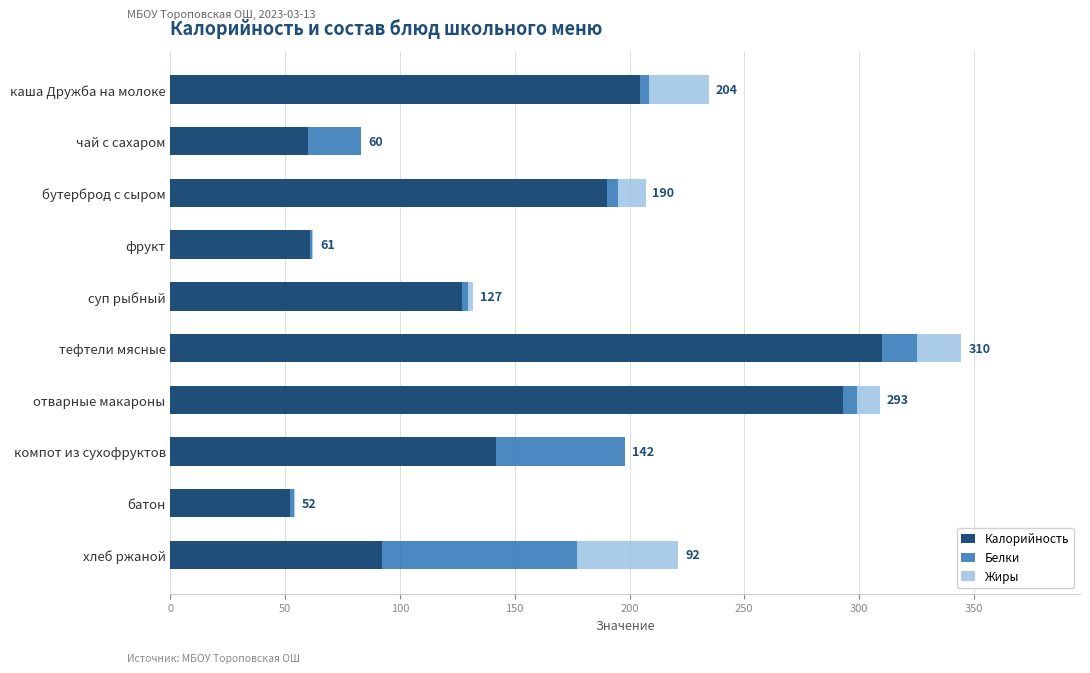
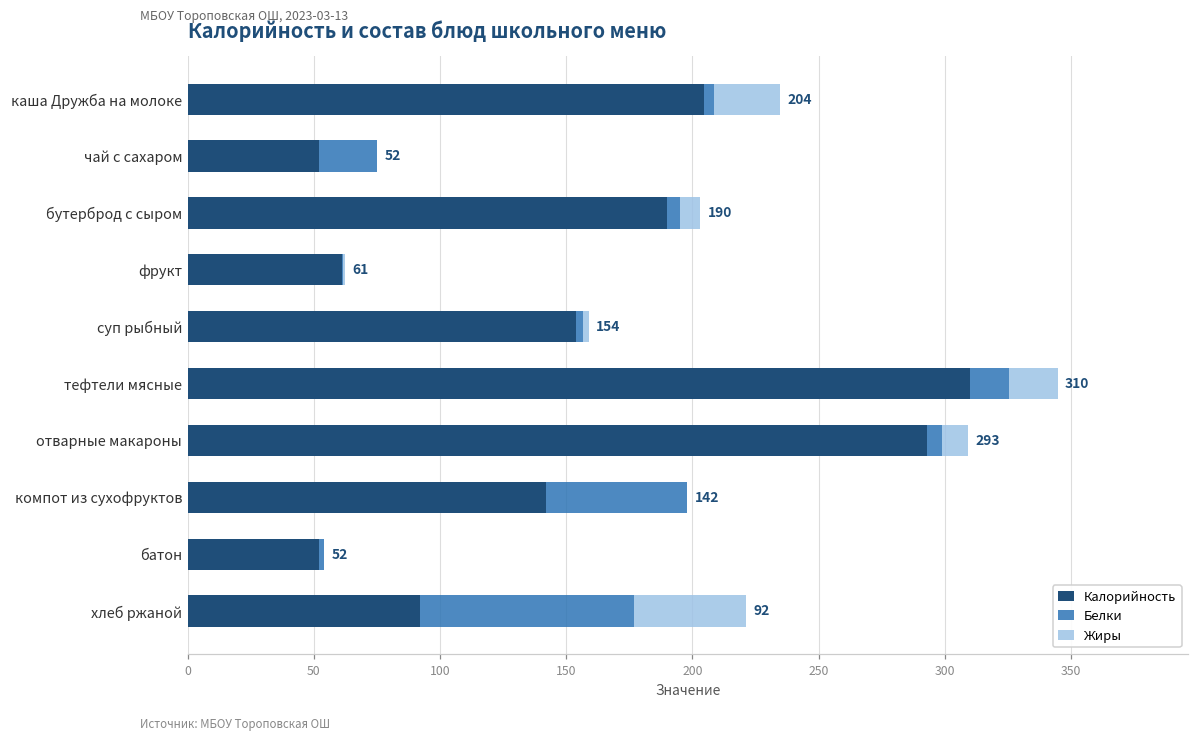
Калорийность, чай с сахаром: 60 -> 52
Жиры, бутерброд с сыром: 12 -> 8
Калорийность, суп рыбный: 127 -> 154
